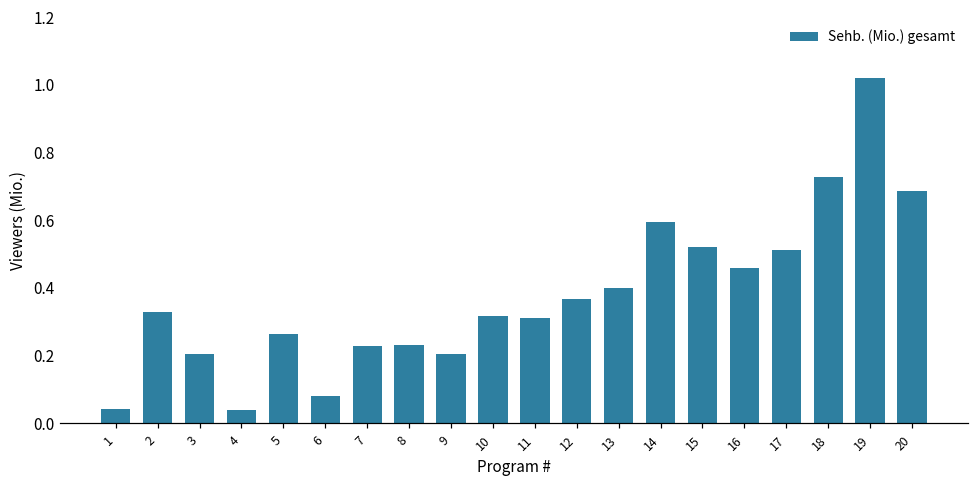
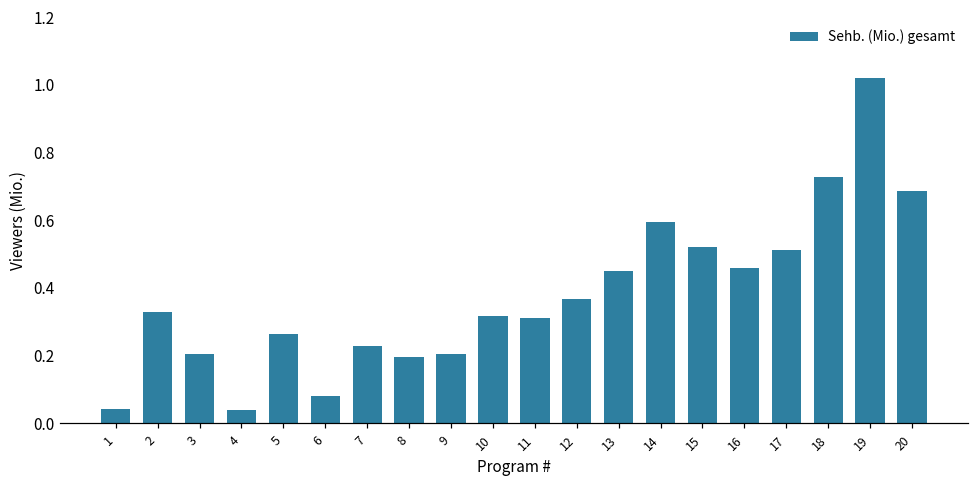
8: 0.23 -> 0.20
13: 0.40 -> 0.45
